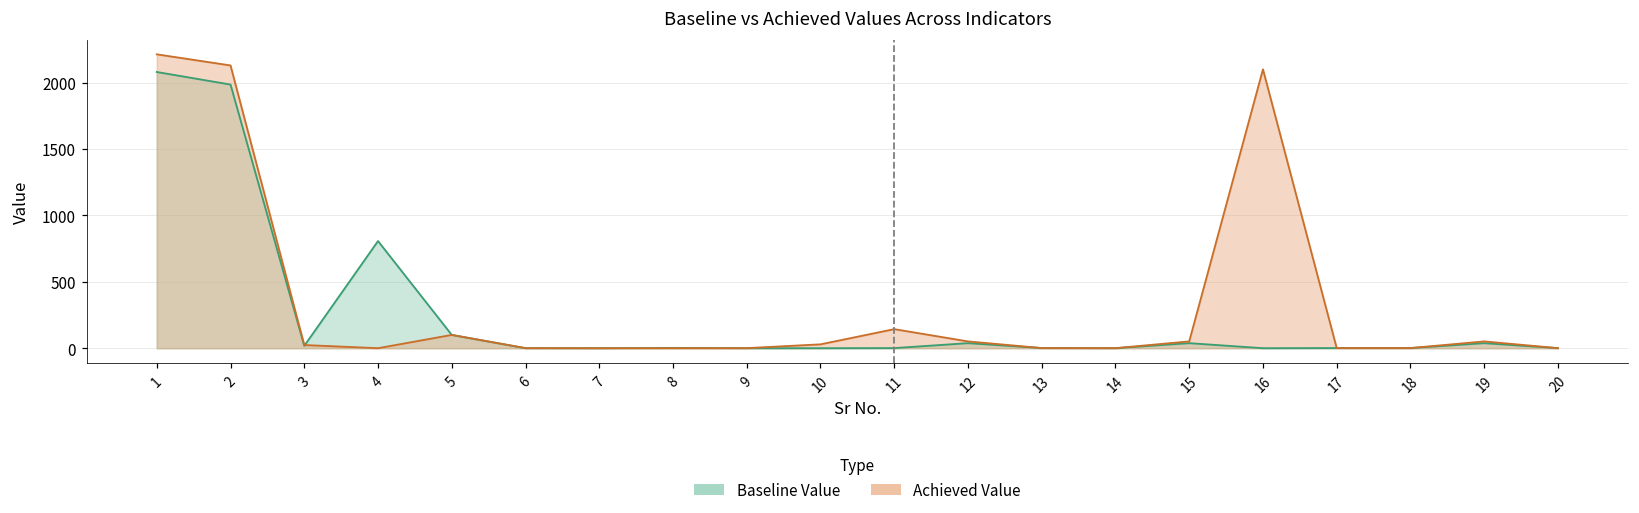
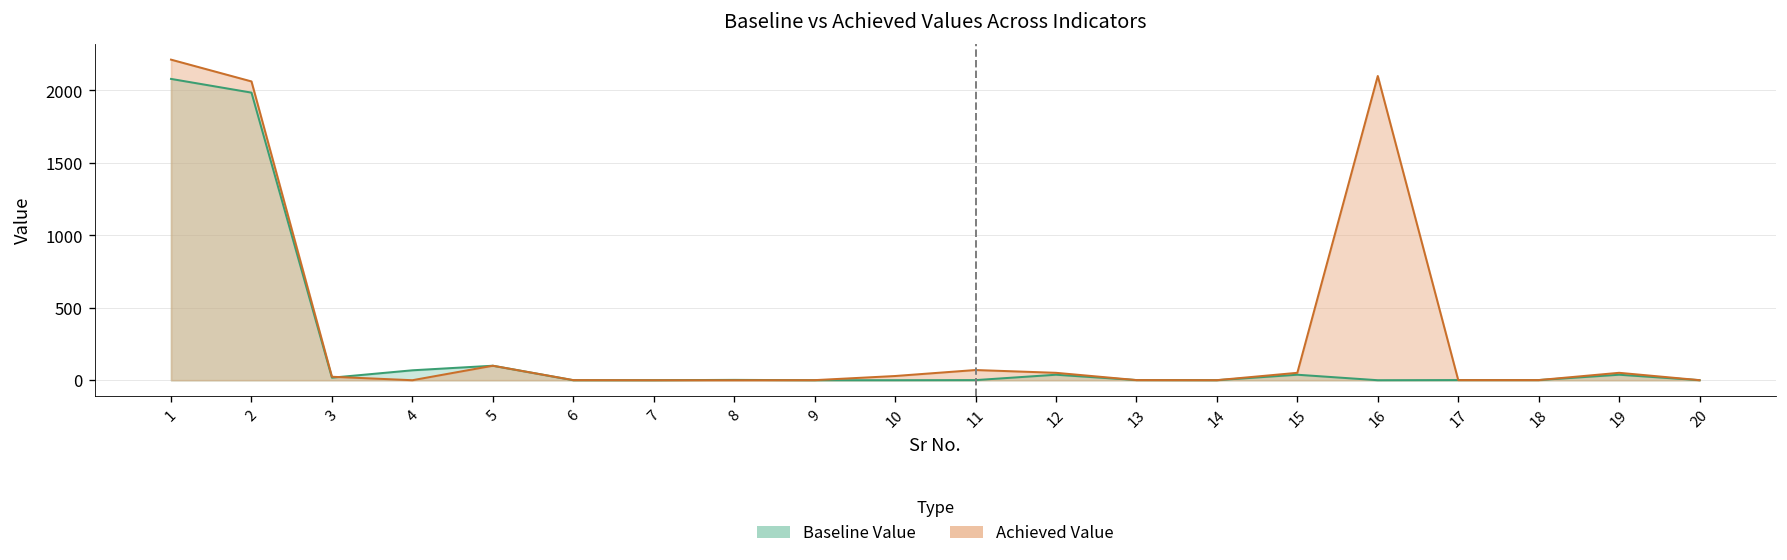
Achieved Value, 2: 2130 -> 2060
Baseline Value, 4: 810 -> 70
Achieved Value, 11: 140 -> 70
